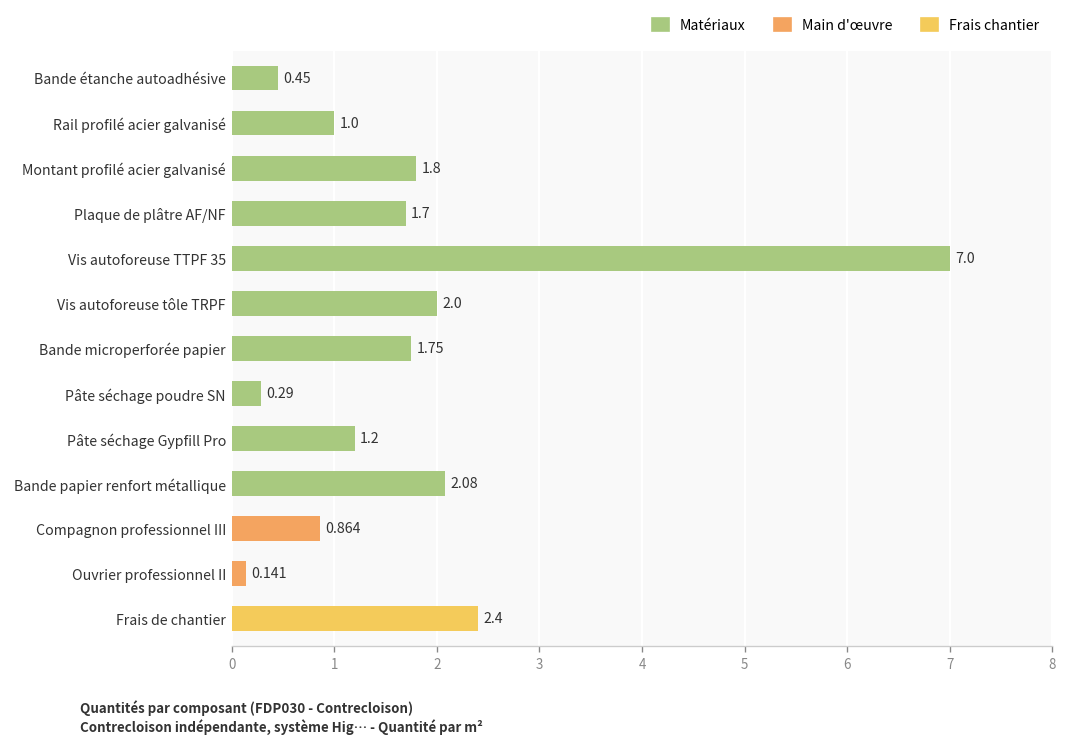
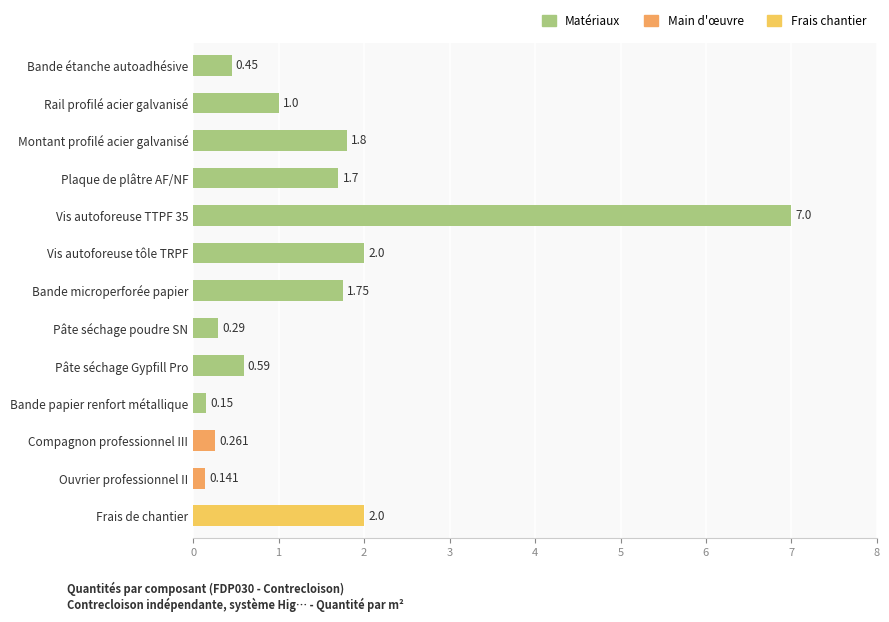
Pâte séchage Gypfill Pro: 1.2 -> 0.59
Bande papier renfort métallique: 2.08 -> 0.15
Compagnon professionnel III: 0.864 -> 0.261
Frais de chantier: 2.4 -> 2.0
